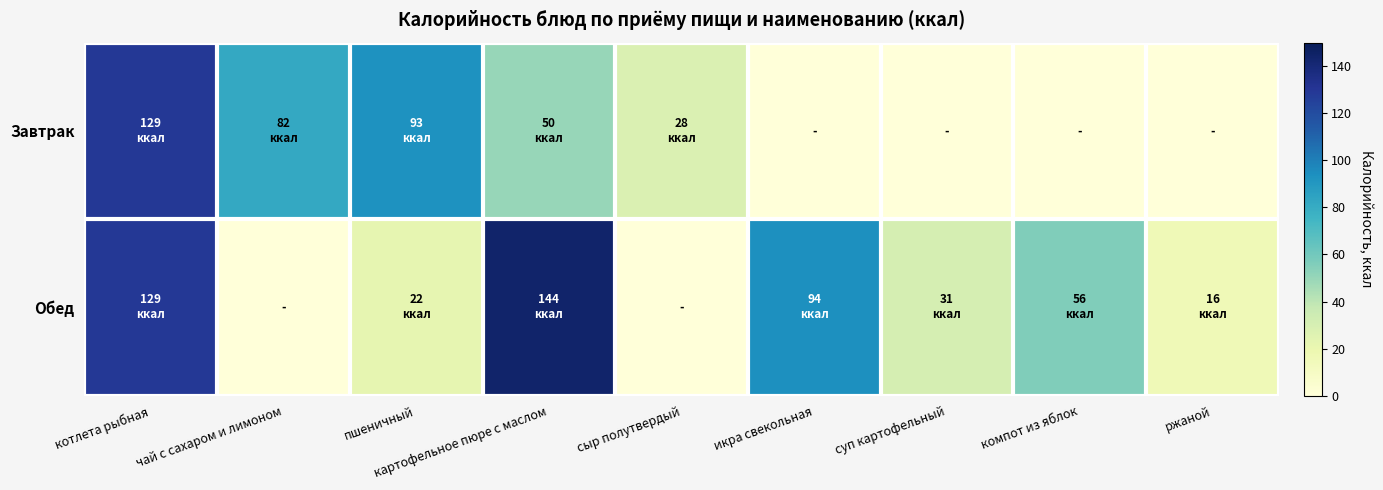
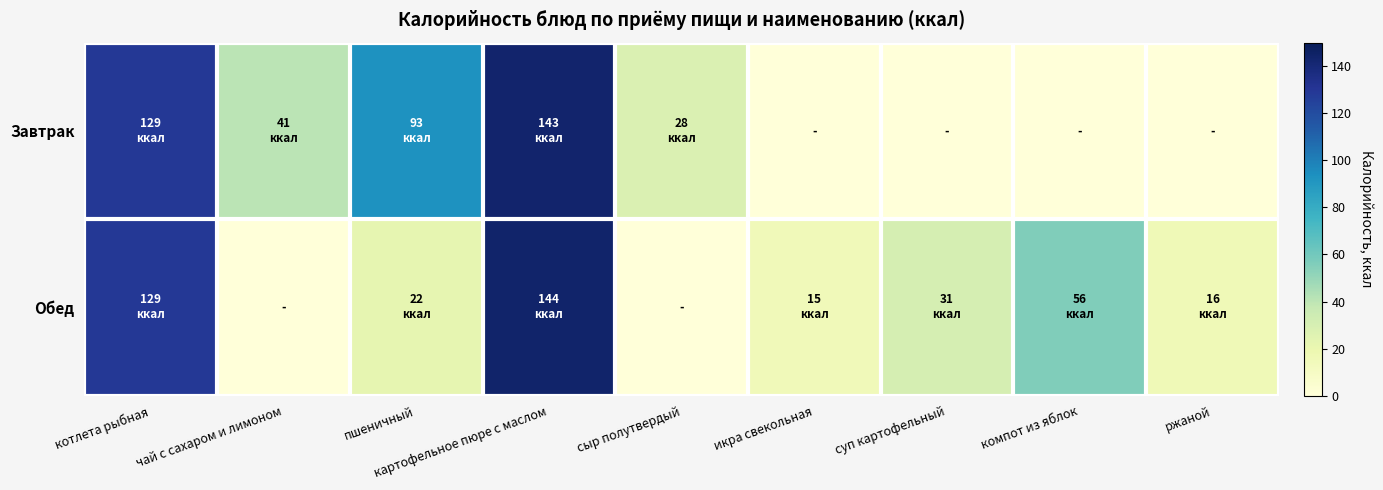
Завтрак, чай с сахаром и лимоном: 82 -> 41
Завтрак, картофельное пюре с маслом: 50 -> 143
Обед, икра свекольная: 94 -> 15
